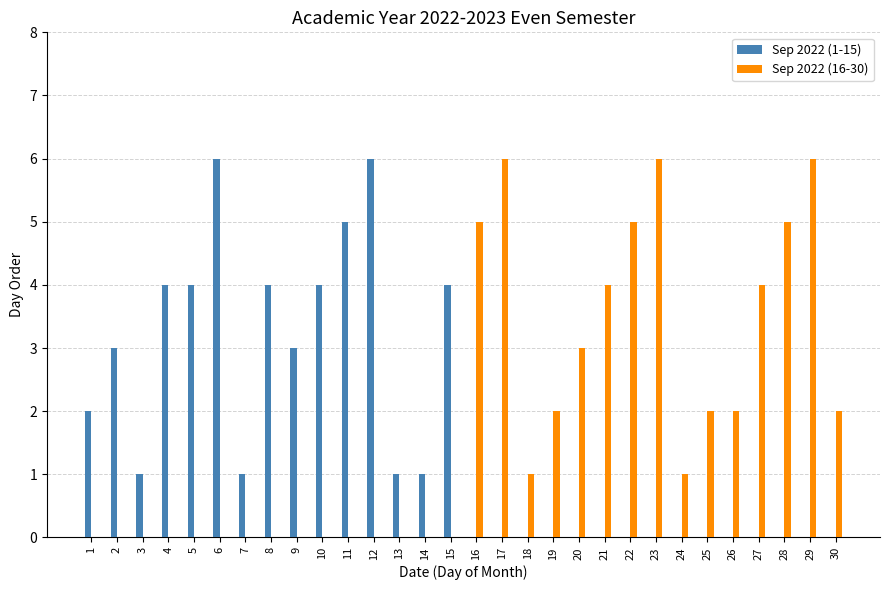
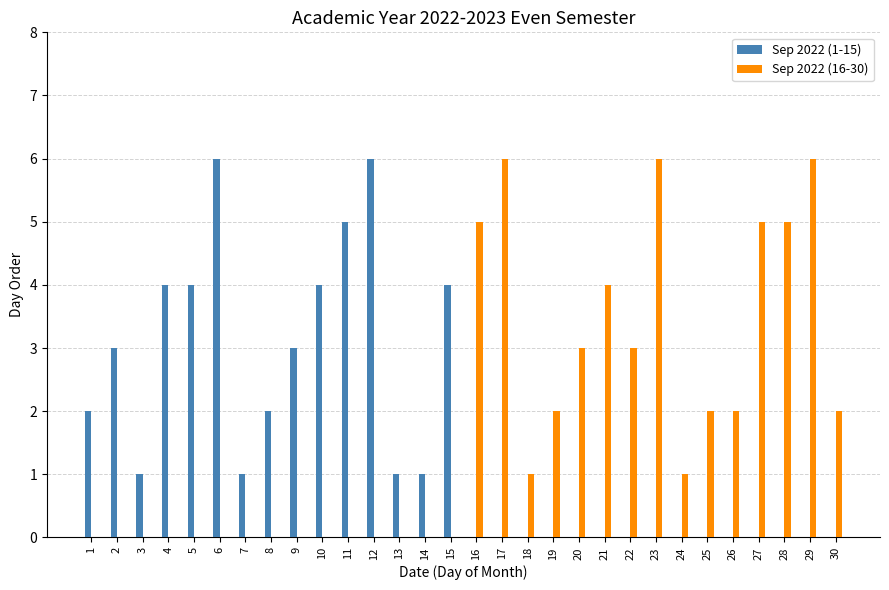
Sep 2022 (1-15), 8: 4 -> 2
Sep 2022 (16-30), 22: 5 -> 3
Sep 2022 (16-30), 27: 4 -> 5
